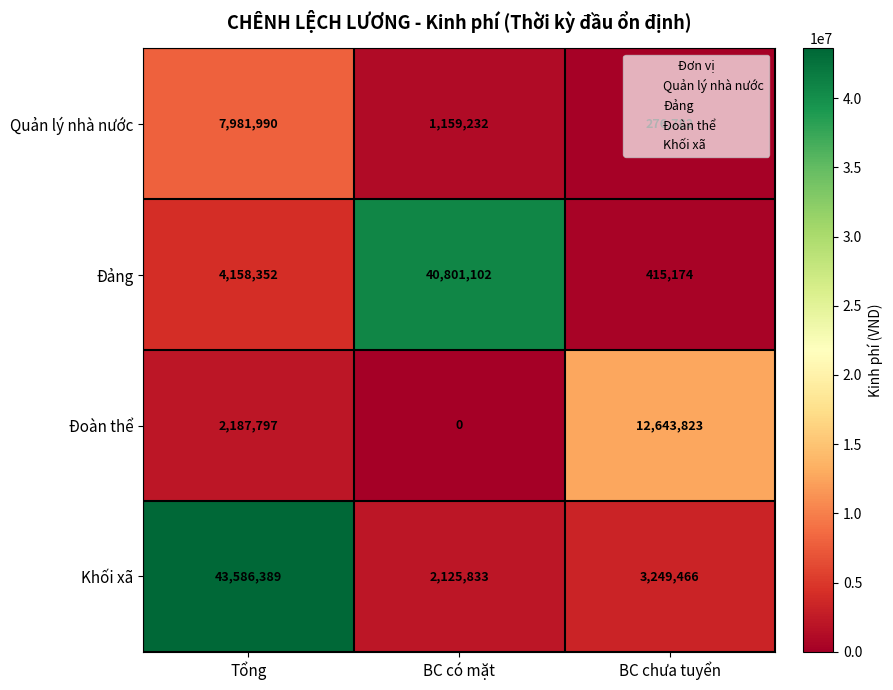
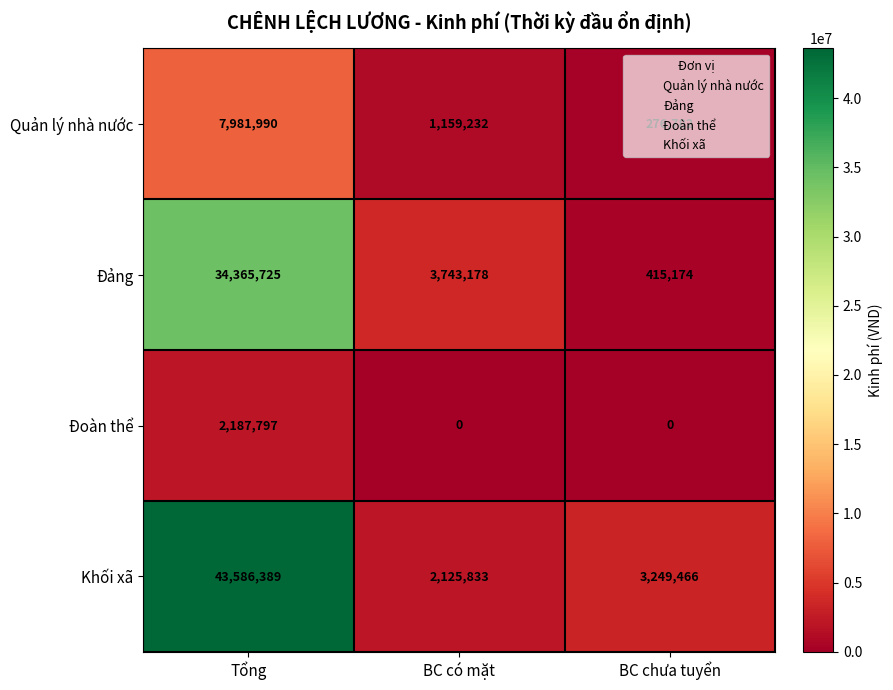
Đảng, Tổng: 4,158,352 -> 34,365,725
Đảng, BC có mặt: 40,801,102 -> 3,743,178
Đoàn thể, BC chưa tuyển: 12,643,823 -> 0
